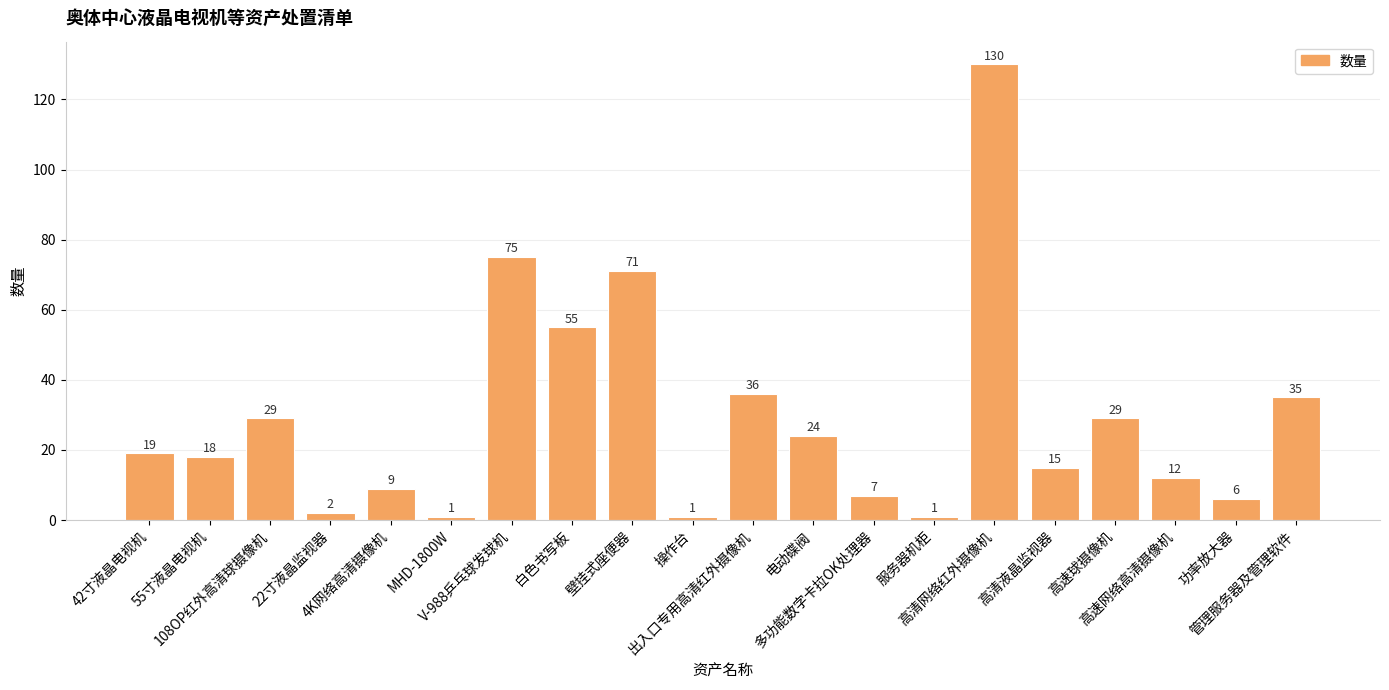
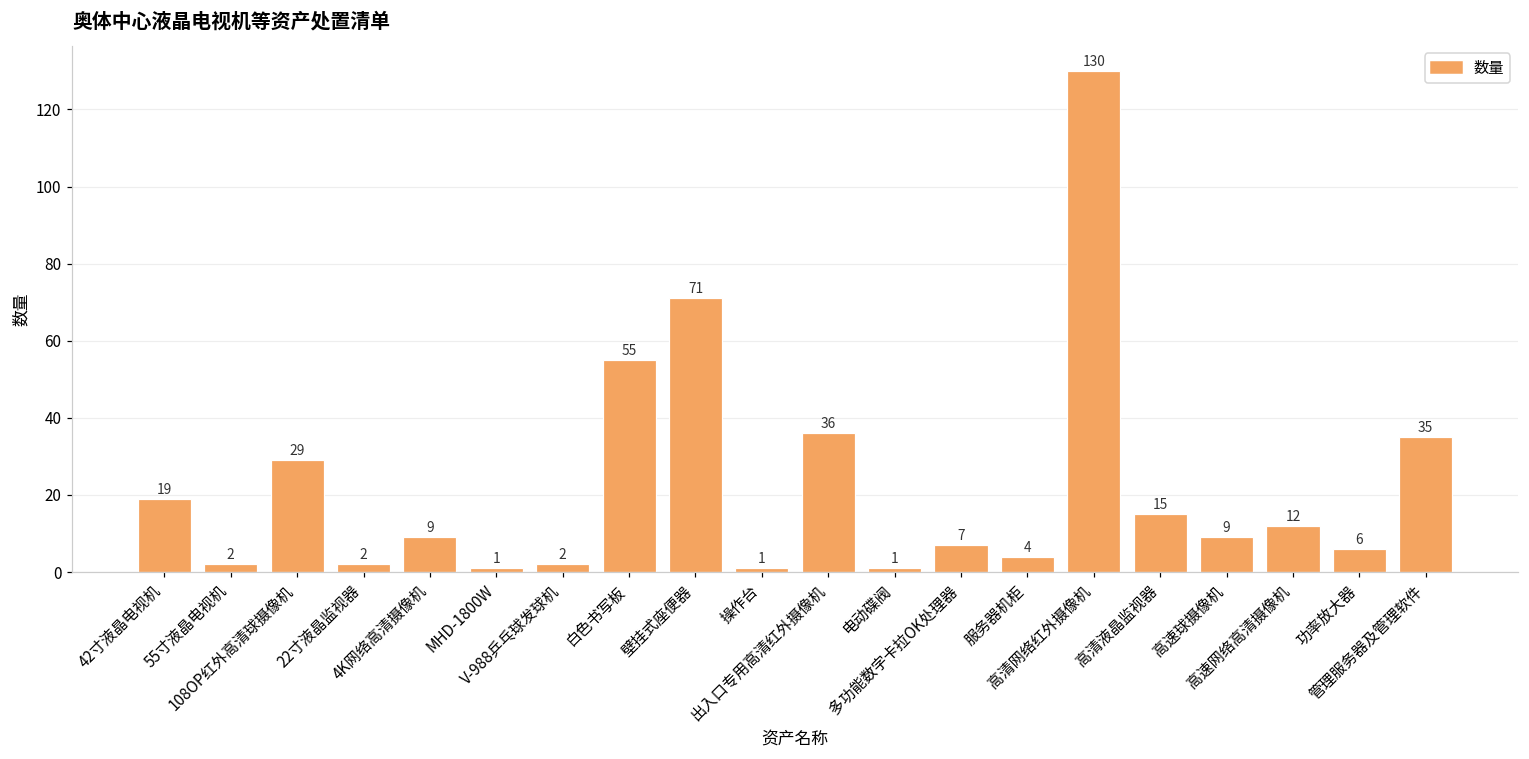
55寸液晶电视机: 18 -> 2
V-988乒乓球发球机: 75 -> 2
电动碟阀: 24 -> 1
服务器机柜: 1 -> 4
高速球摄像机: 29 -> 9
